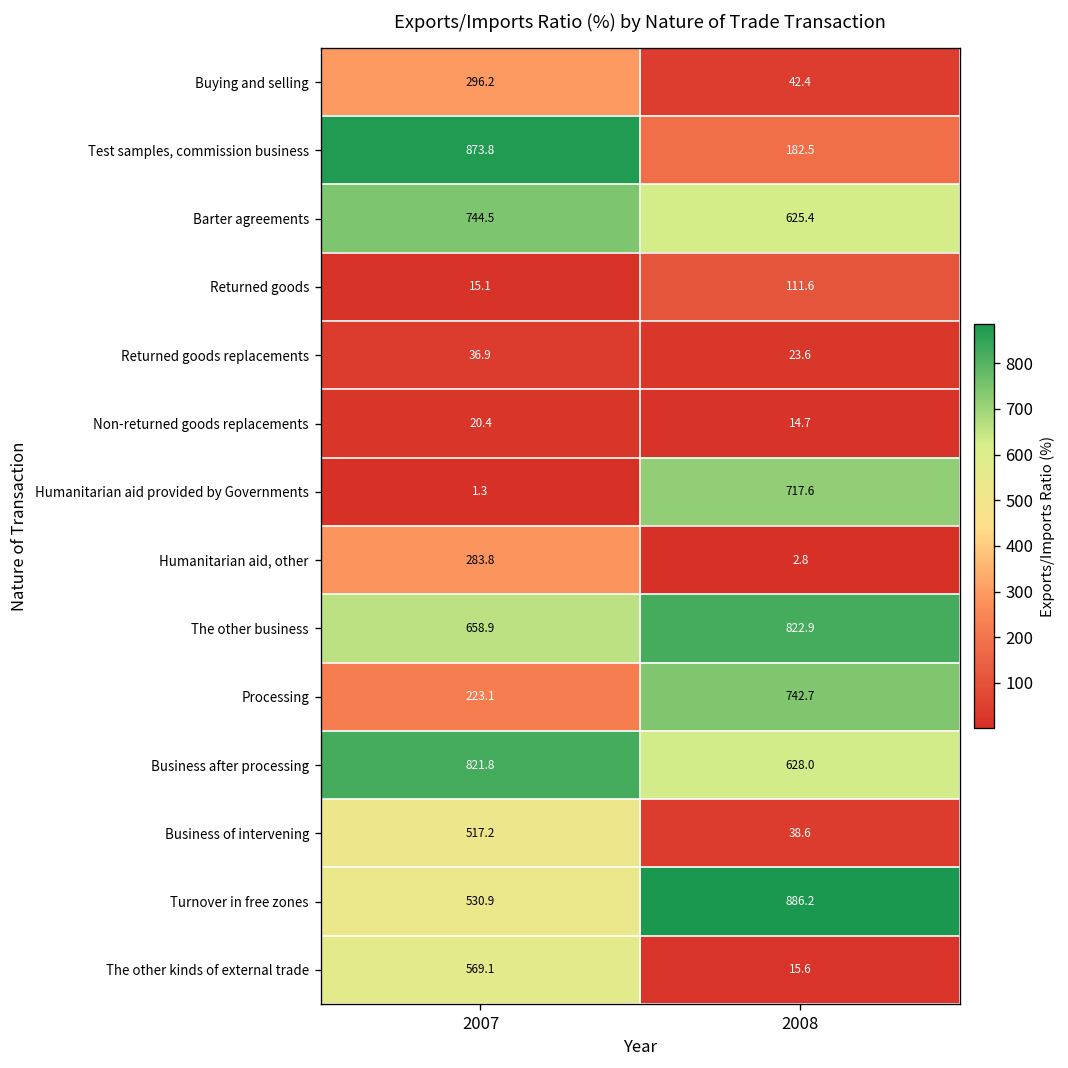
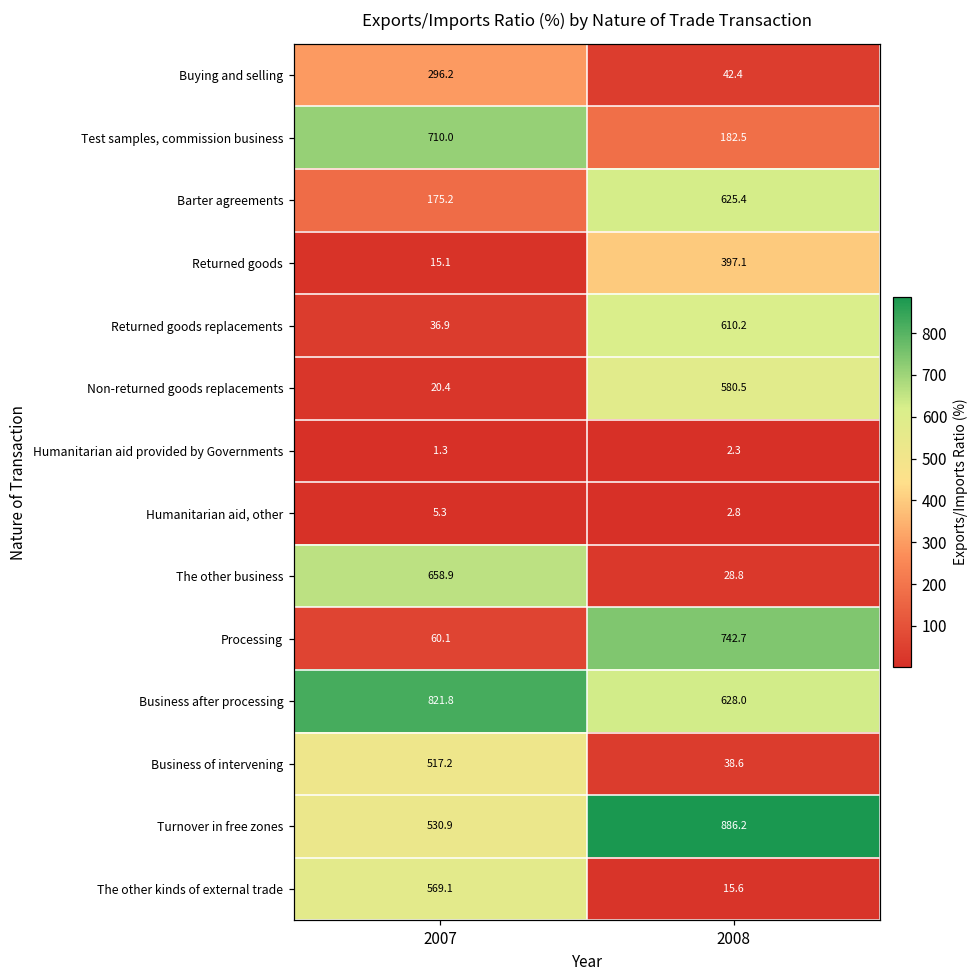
Test samples, commission business, 2007: 873.8 -> 710.0
Barter agreements, 2007: 744.5 -> 175.2
Returned goods, 2008: 111.6 -> 397.1
Returned goods replacements, 2008: 23.6 -> 610.2
Non-returned goods replacements, 2008: 14.7 -> 580.5
Humanitarian aid provided by Governments, 2008: 717.6 -> 2.3
Humanitarian aid, other, 2007: 283.8 -> 5.3
The other business, 2008: 822.9 -> 28.8
Processing, 2007: 223.1 -> 60.1
